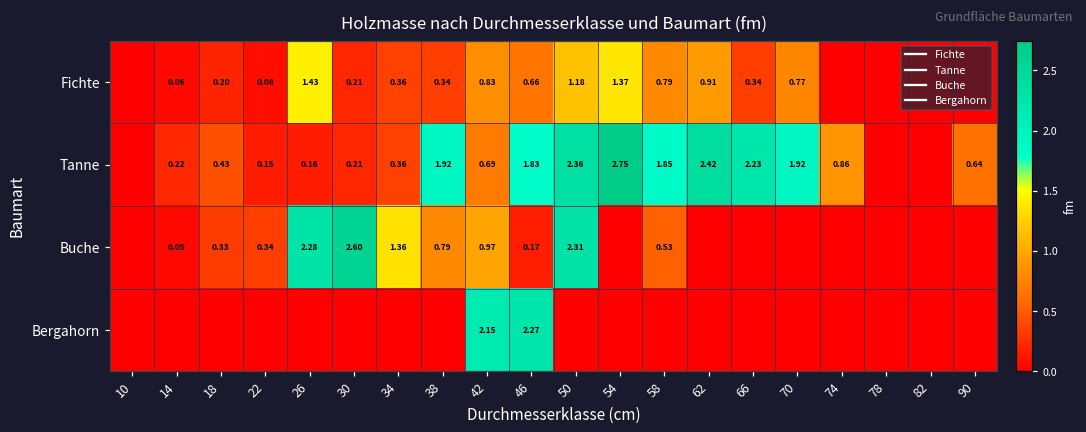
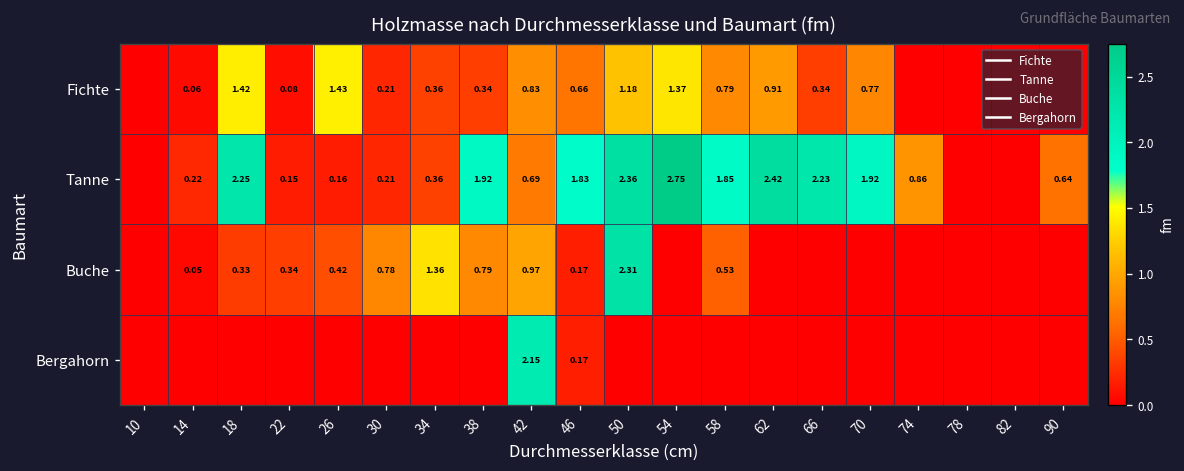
Fichte, 18: 0.20 -> 1.42
Tanne, 18: 0.43 -> 2.25
Buche, 26: 2.28 -> 0.42
Buche, 30: 2.60 -> 0.78
Bergahorn, 46: 2.27 -> 0.17
